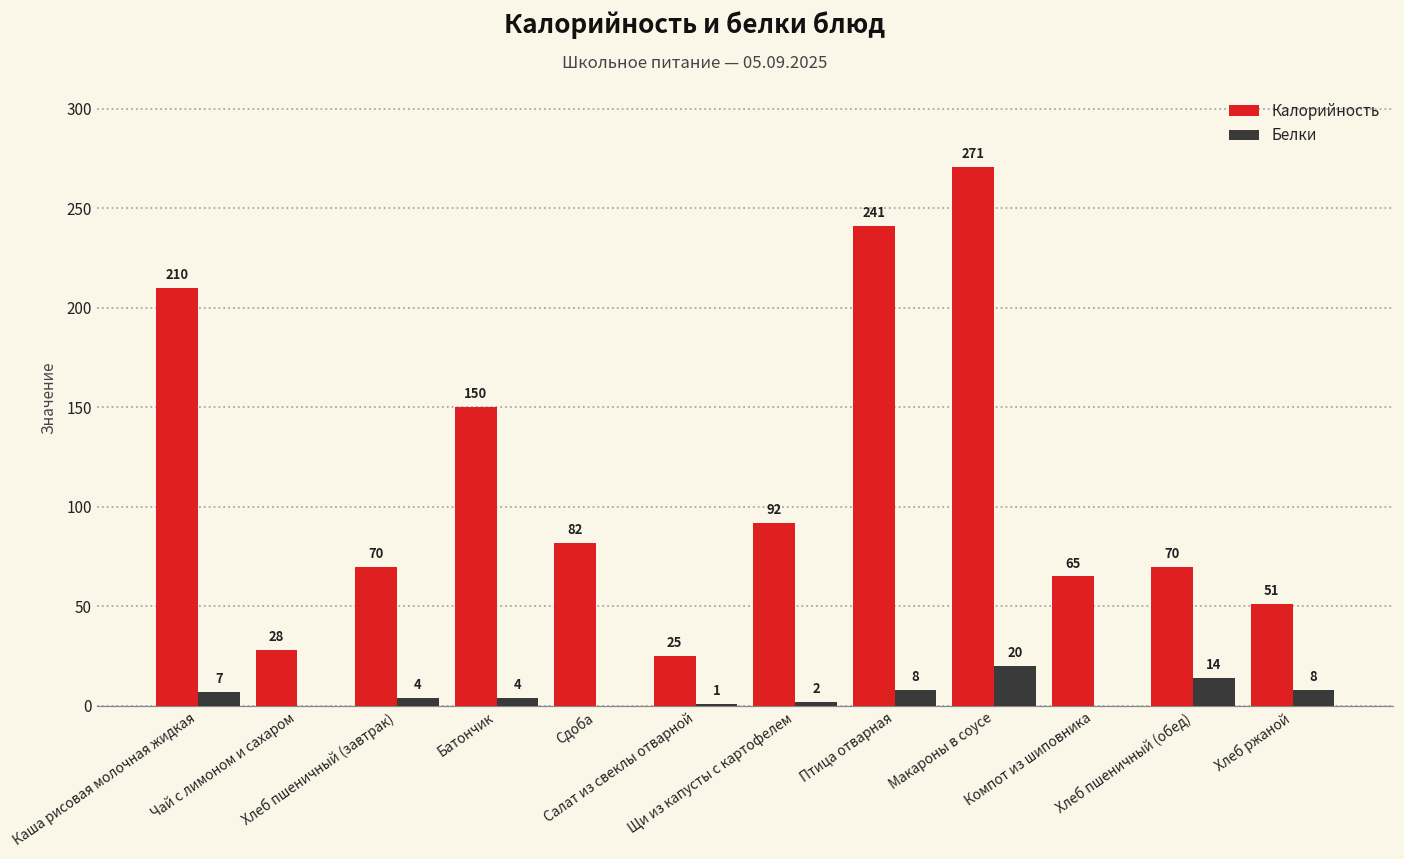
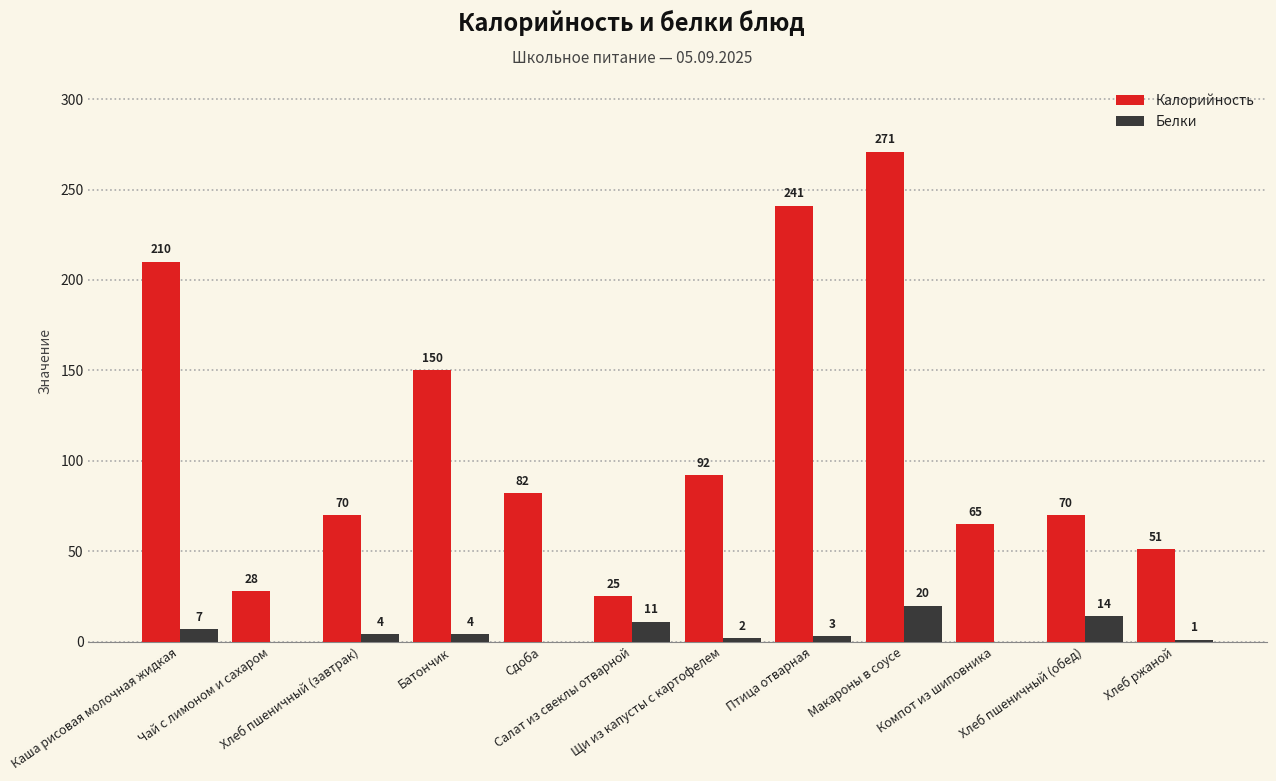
Белки, Салат из свеклы отварной: 1 -> 11
Белки, Птица отварная: 8 -> 3
Белки, Хлеб ржаной: 8 -> 1
